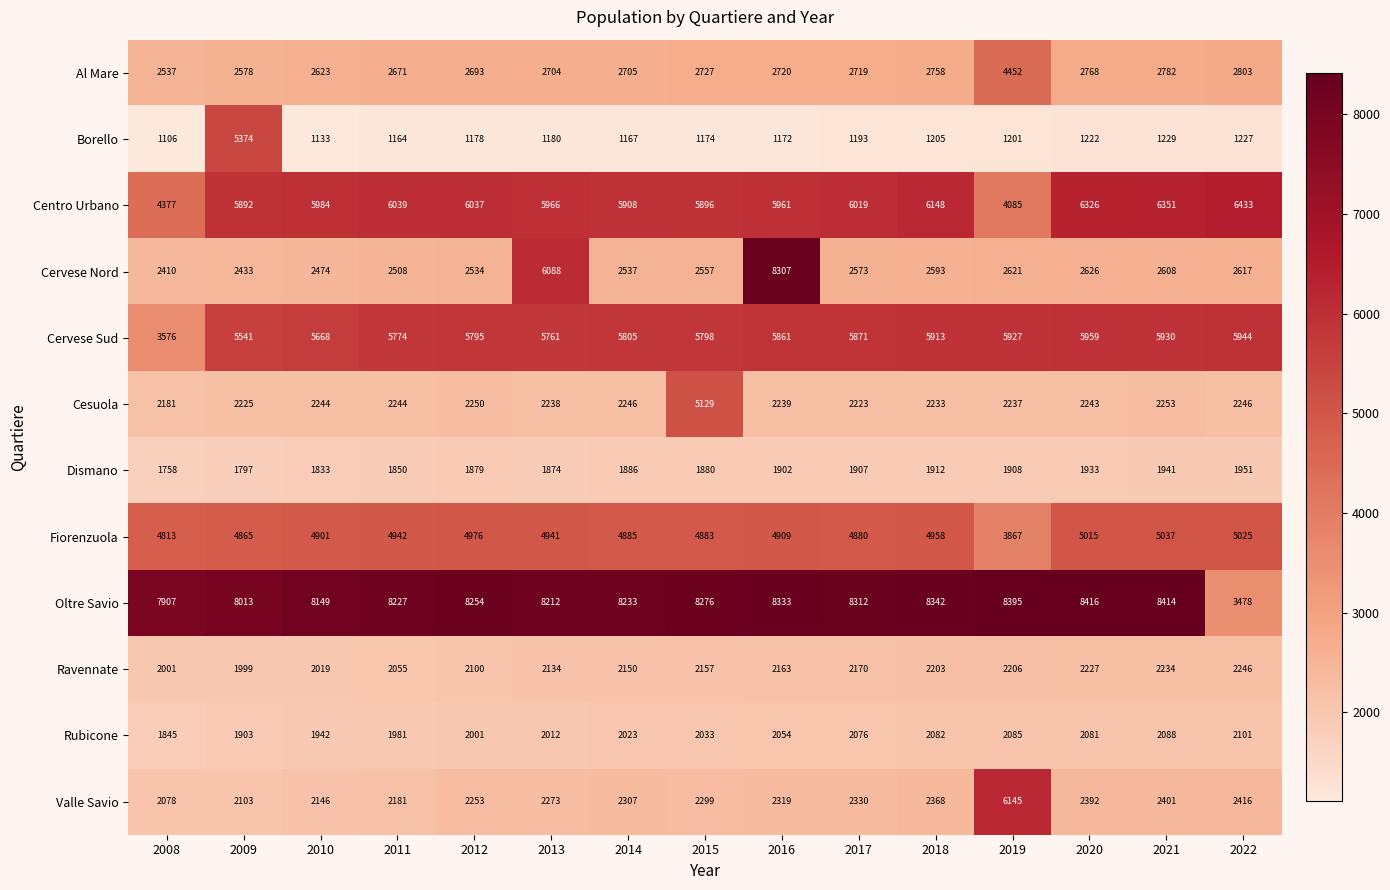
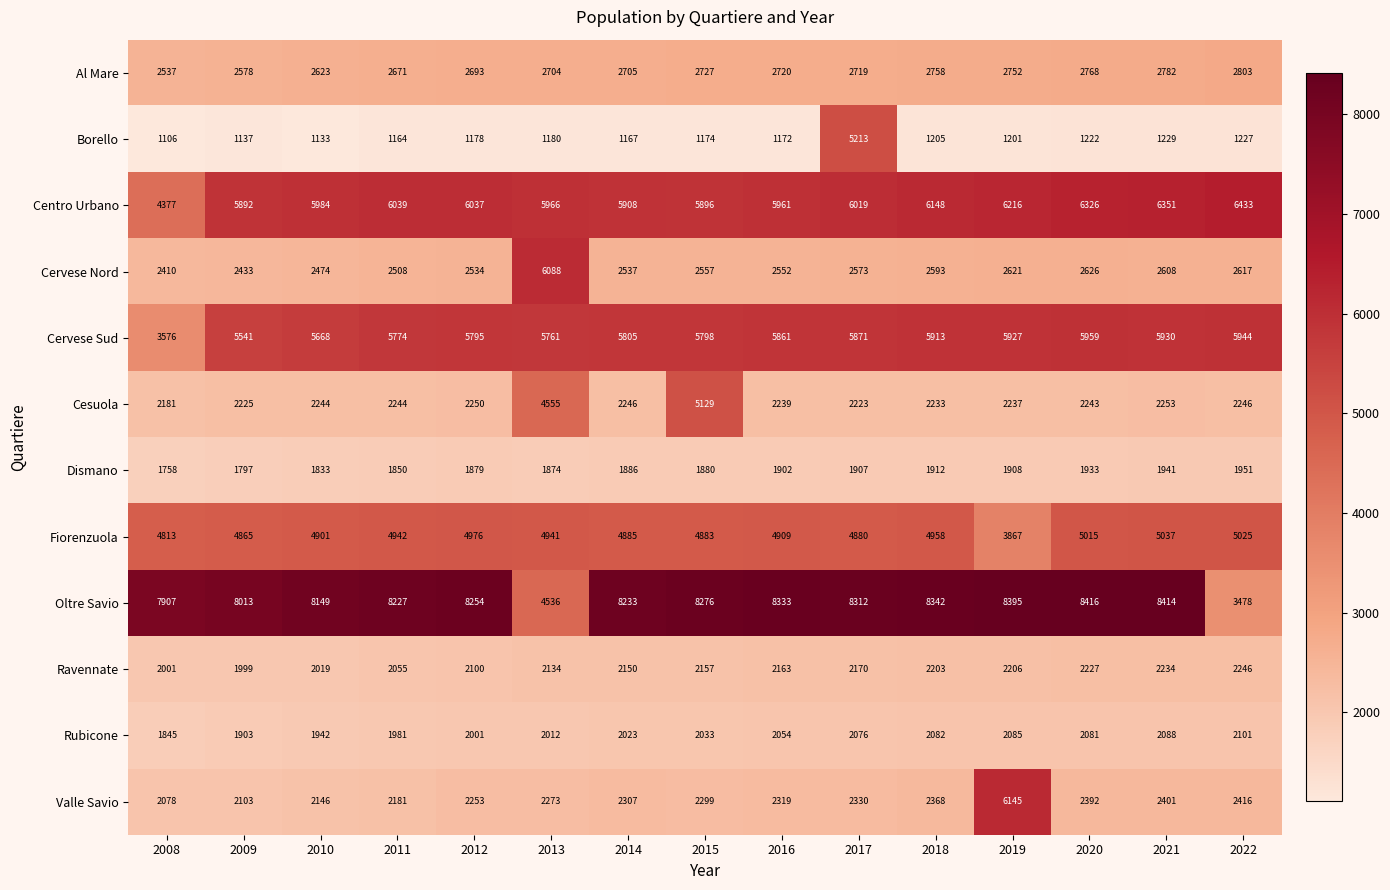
Al Mare, 2019: 4452 -> 2752
Borello, 2009: 5374 -> 1137
Borello, 2017: 1193 -> 5213
Centro Urbano, 2019: 4085 -> 6216
Cervese Nord, 2016: 8307 -> 2552
Cesuola, 2013: 2238 -> 4555
Oltre Savio, 2013: 8212 -> 4536
